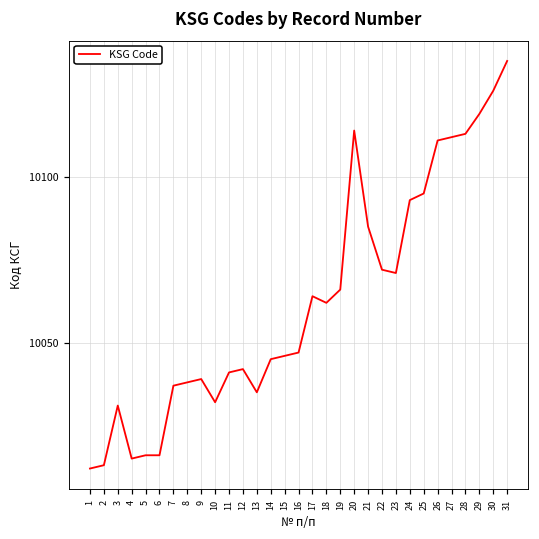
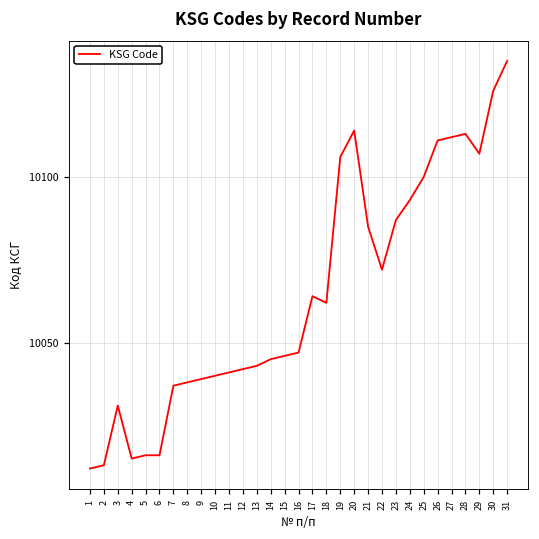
10: 10032 -> 10040
13: 10035 -> 10043
19: 10066 -> 10106
23: 10071 -> 10087
25: 10095 -> 10100
29: 10119 -> 10107
